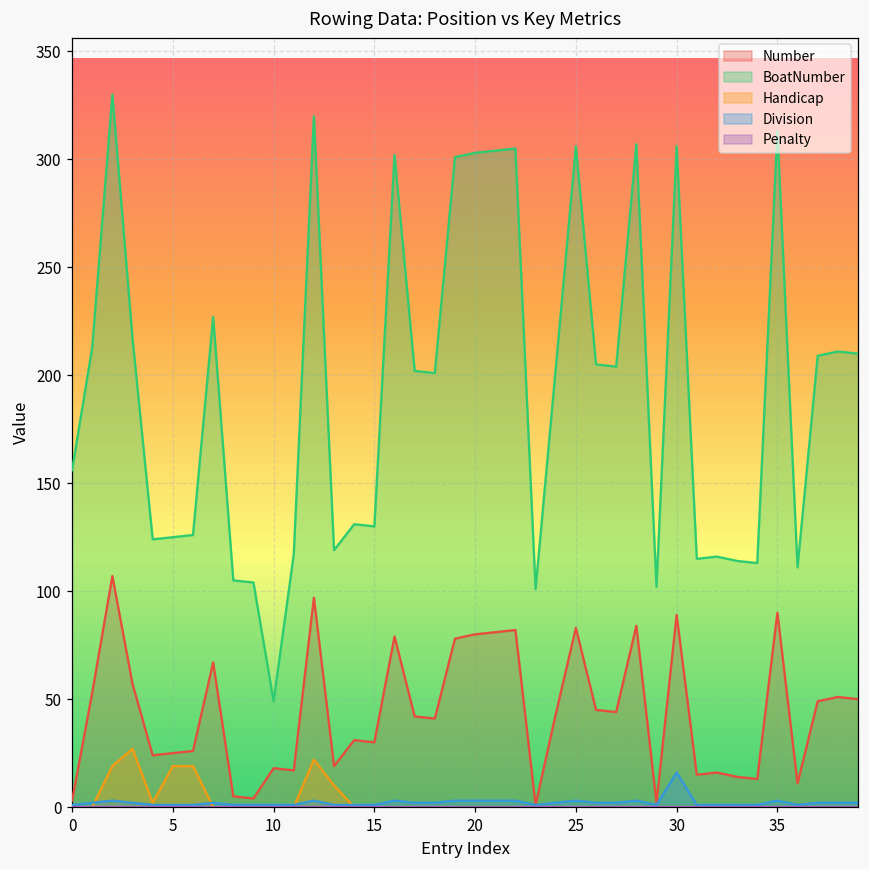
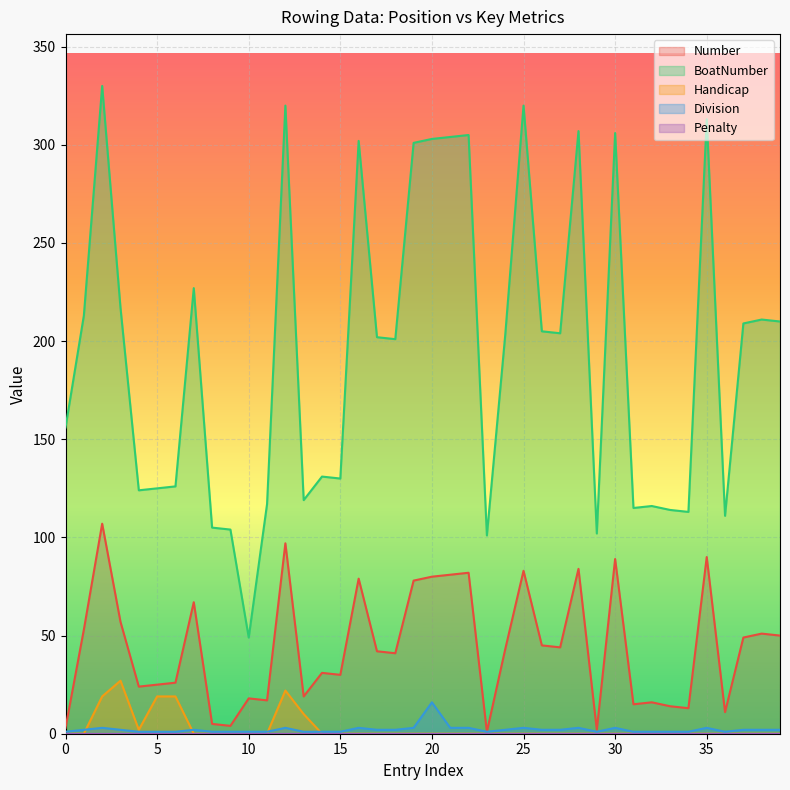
Division, 20: 3 -> 16
BoatNumber, 25: 306 -> 320
Division, 30: 16 -> 3
